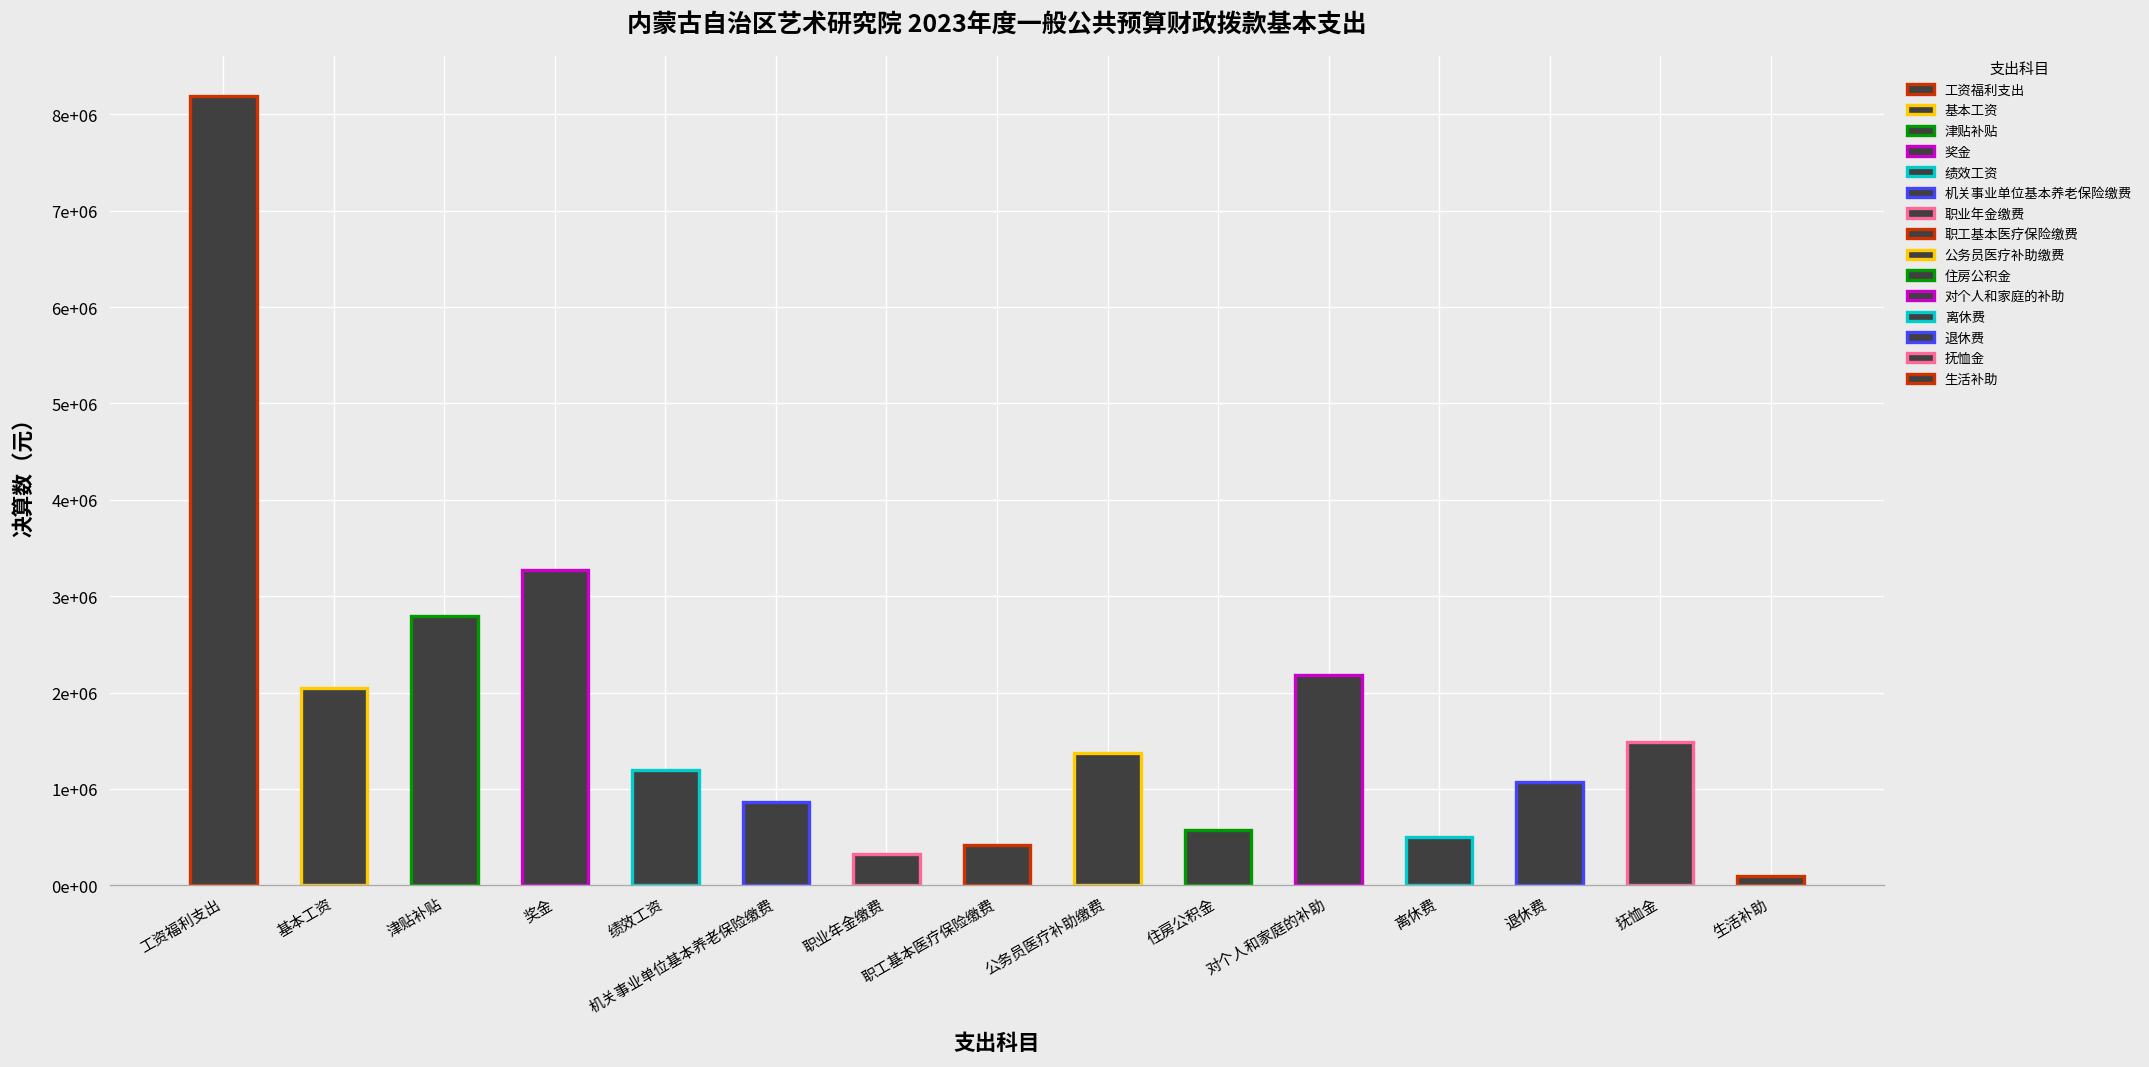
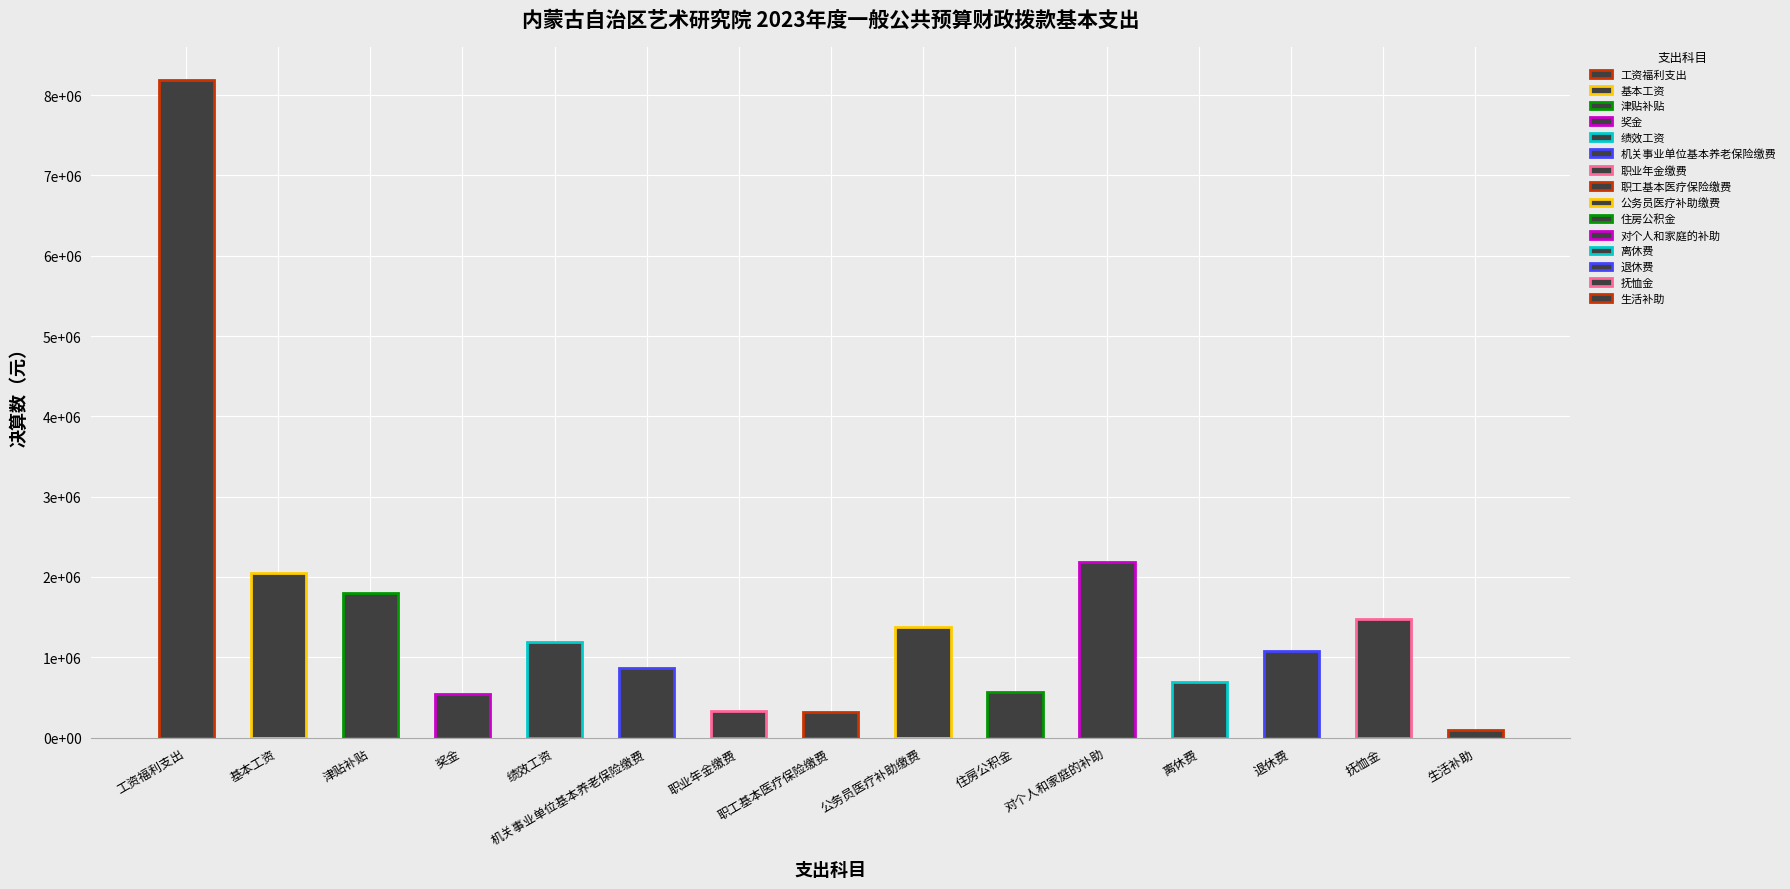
津贴补贴: 2800000 -> 1800000
奖金: 3300000 -> 500000
职工基本医疗保险缴费: 400000 -> 300000
离休费: 500000 -> 700000
